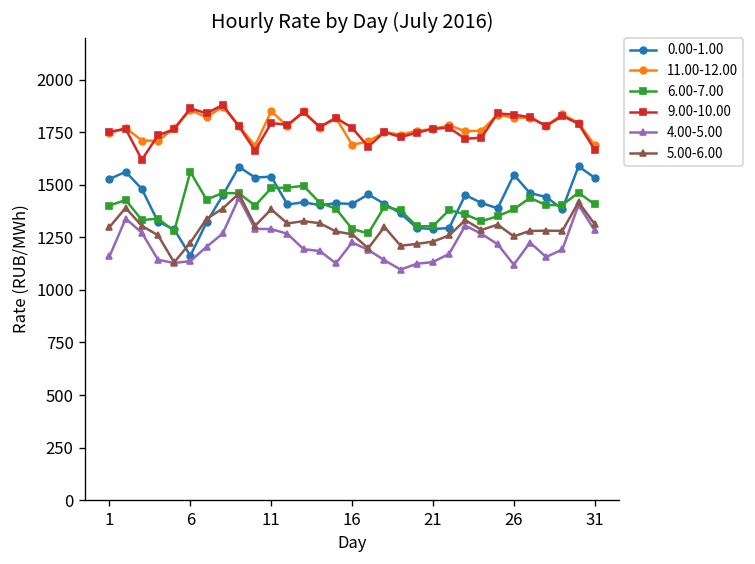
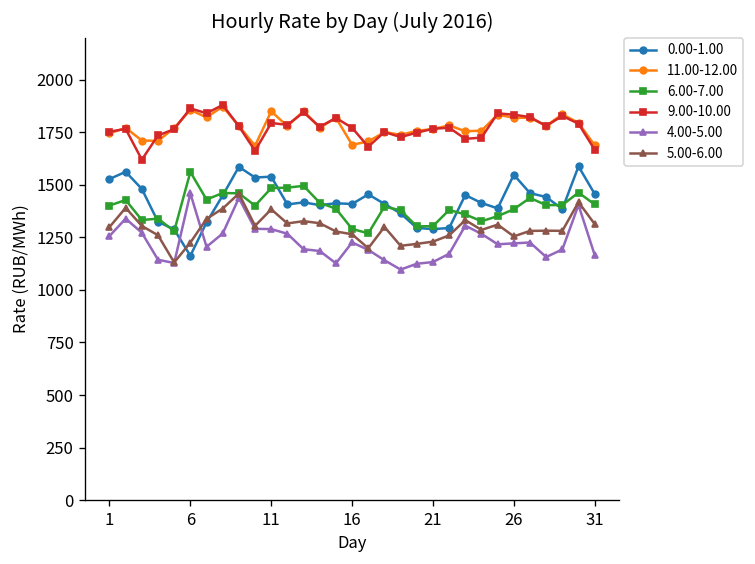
4.00-5.00, 1: 1160 -> 1260
4.00-5.00, 6: 1140 -> 1460
4.00-5.00, 26: 1120 -> 1220
0.00-1.00, 31: 1530 -> 1460
4.00-5.00, 31: 1280 -> 1170
